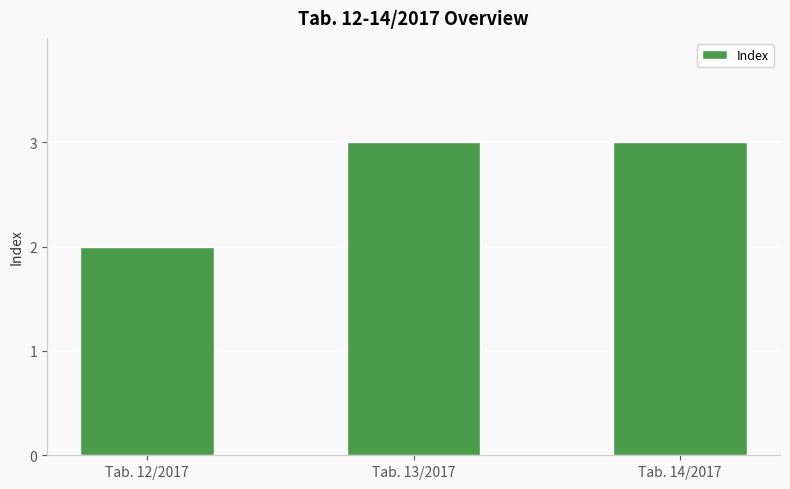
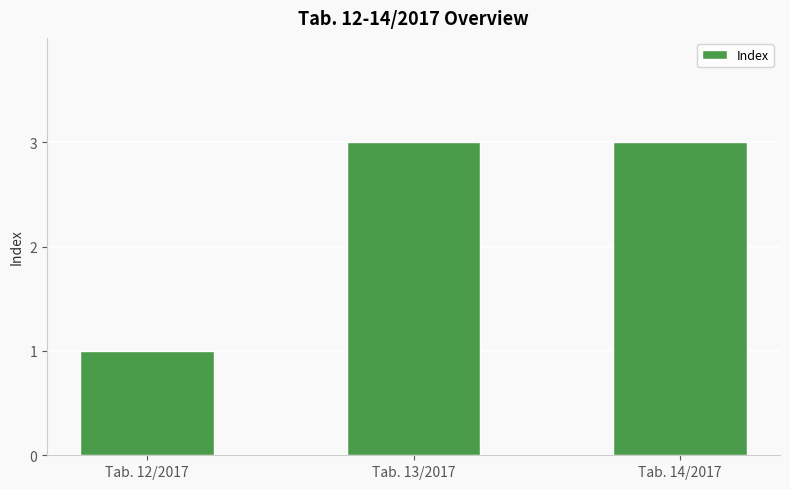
Tab. 12/2017: 2 -> 1
